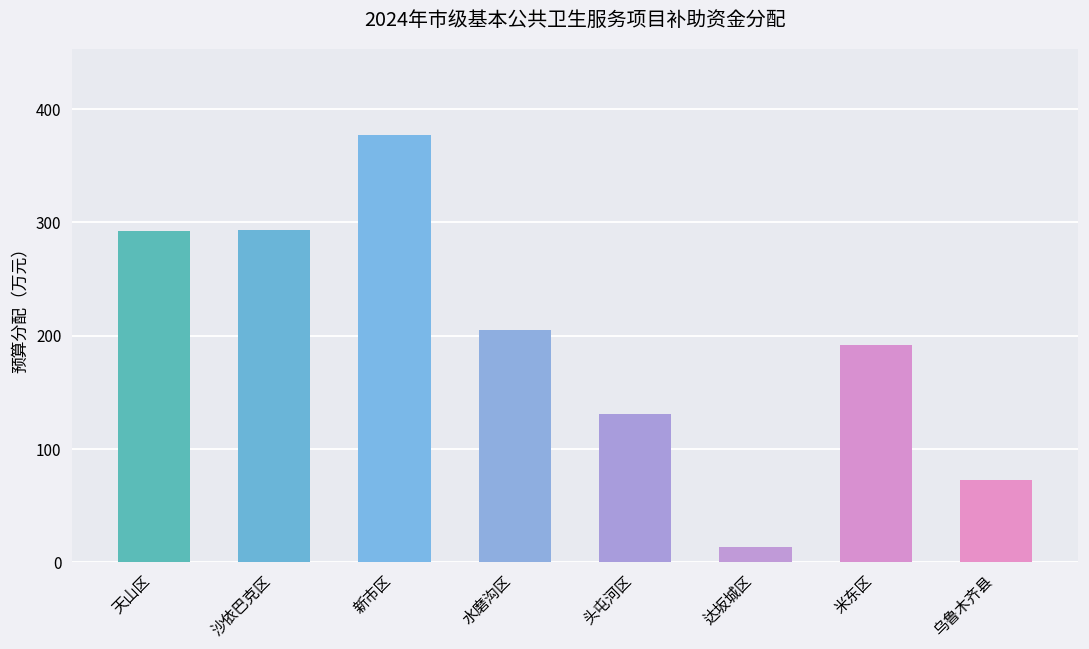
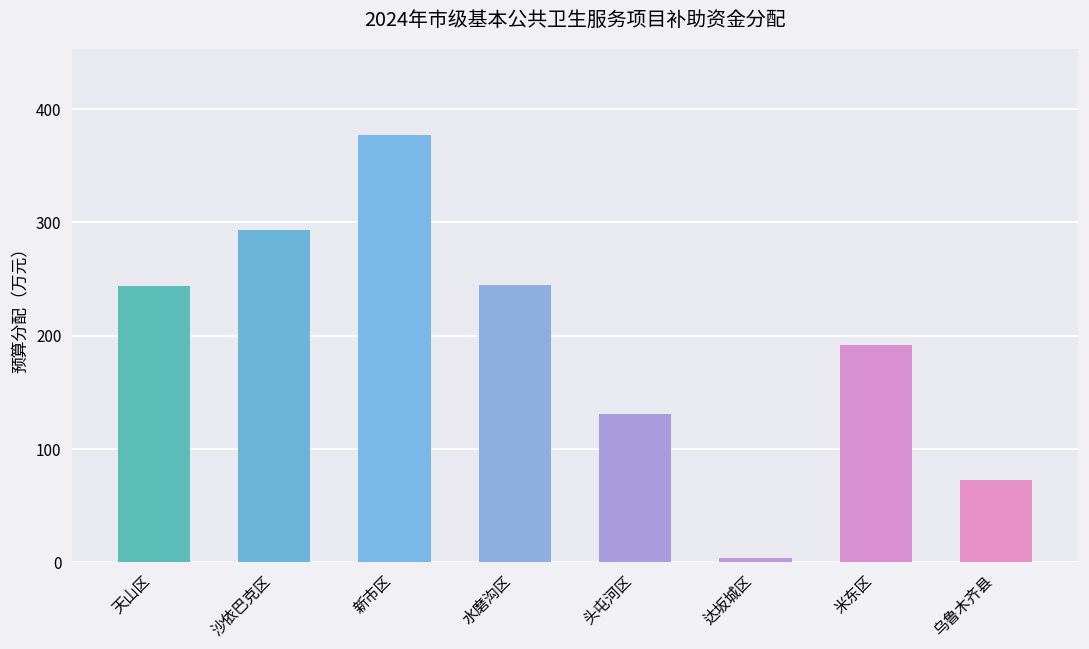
天山区: 292 -> 244
水磨沟区: 205 -> 244
达坂城区: 13 -> 4
